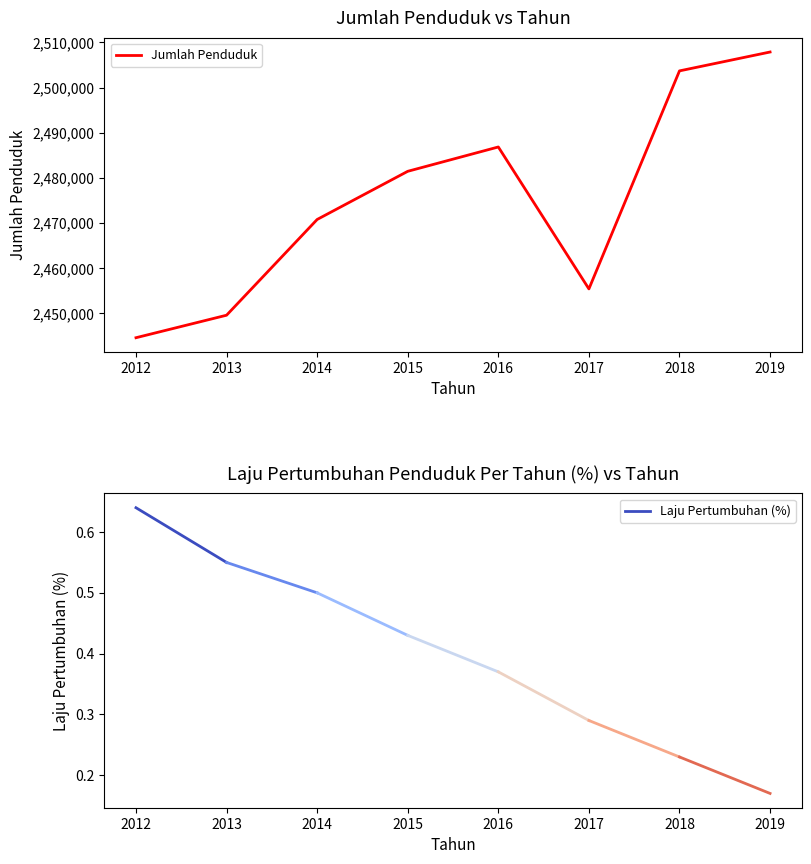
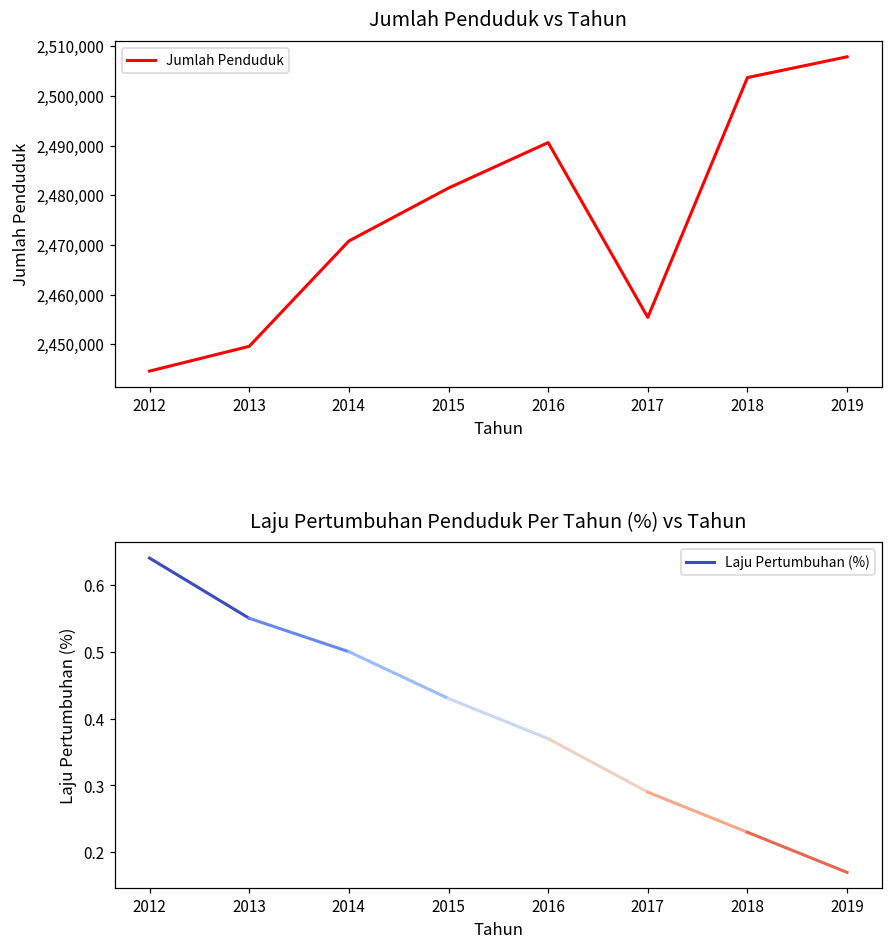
Jumlah Penduduk vs Tahun, 2016: 2,487,000 -> 2,491,000
